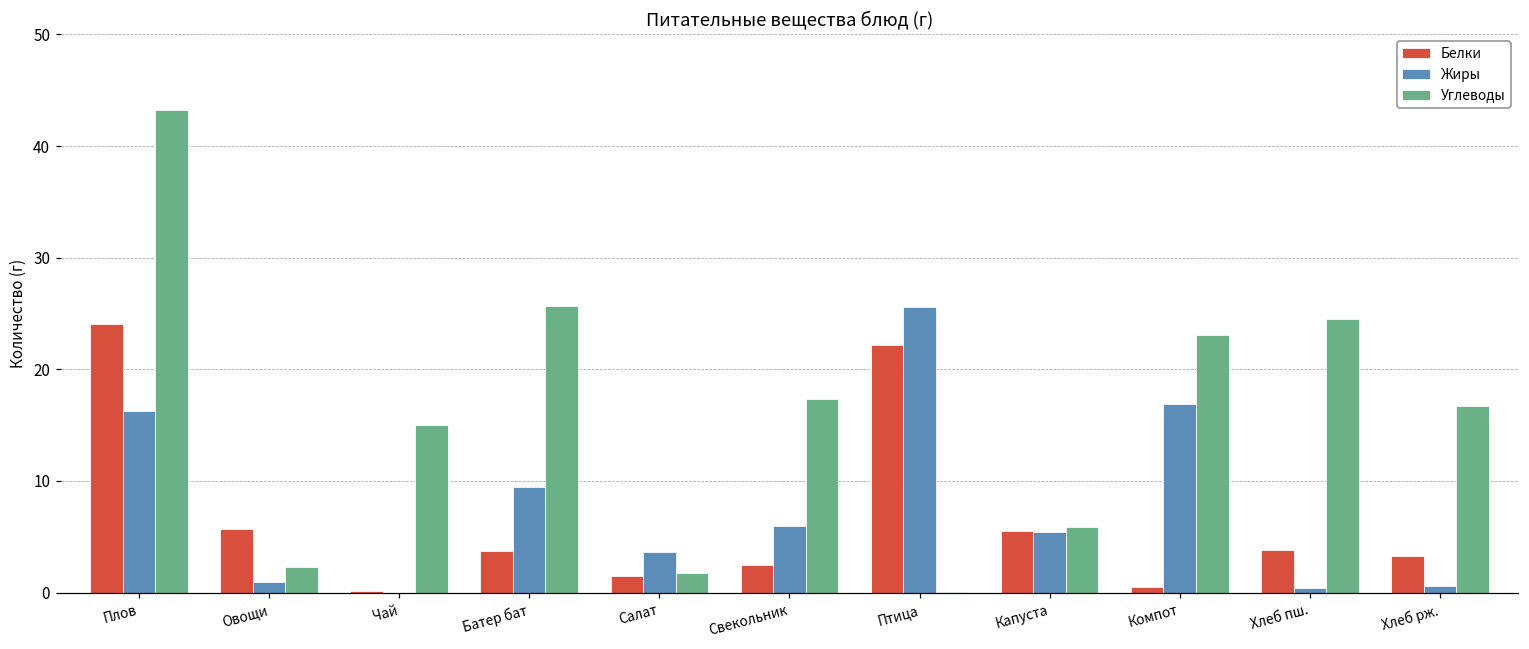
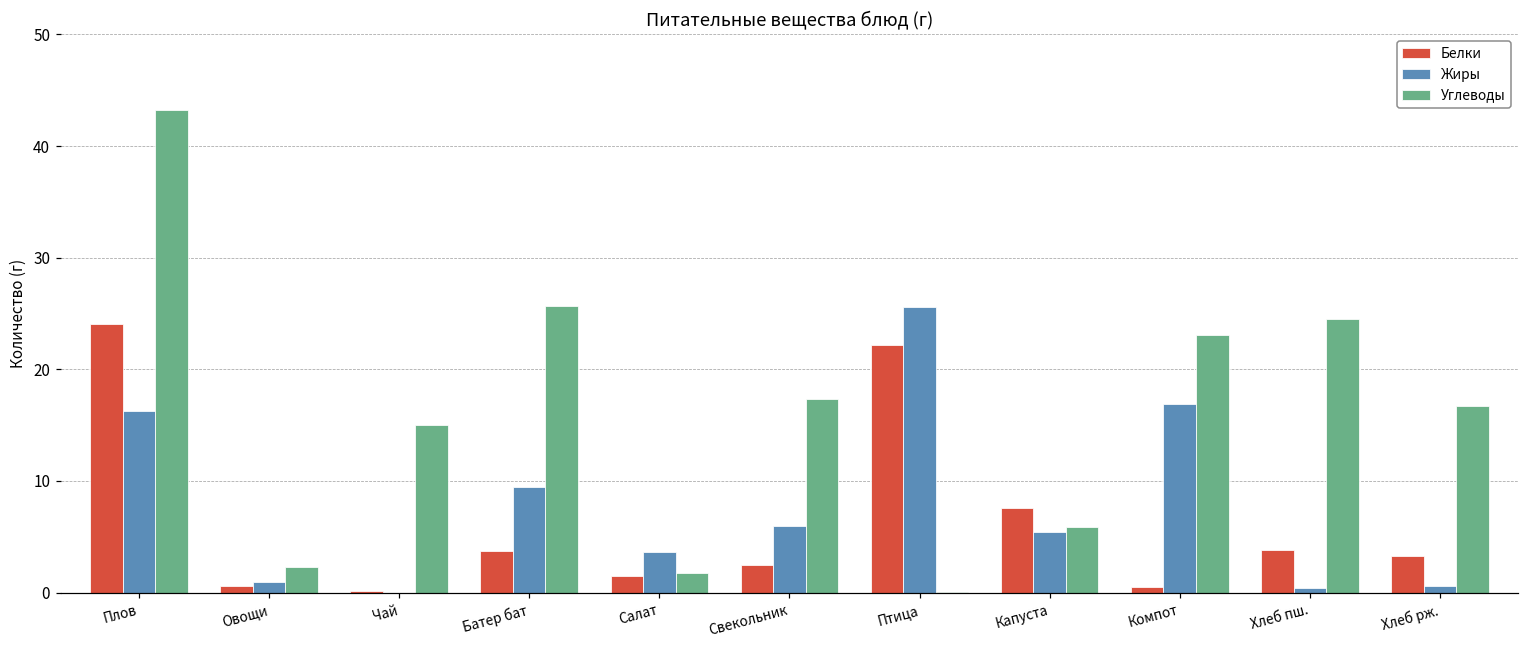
Белки, Овощи: 5.7 -> 0.6
Белки, Капуста: 5.6 -> 7.6
